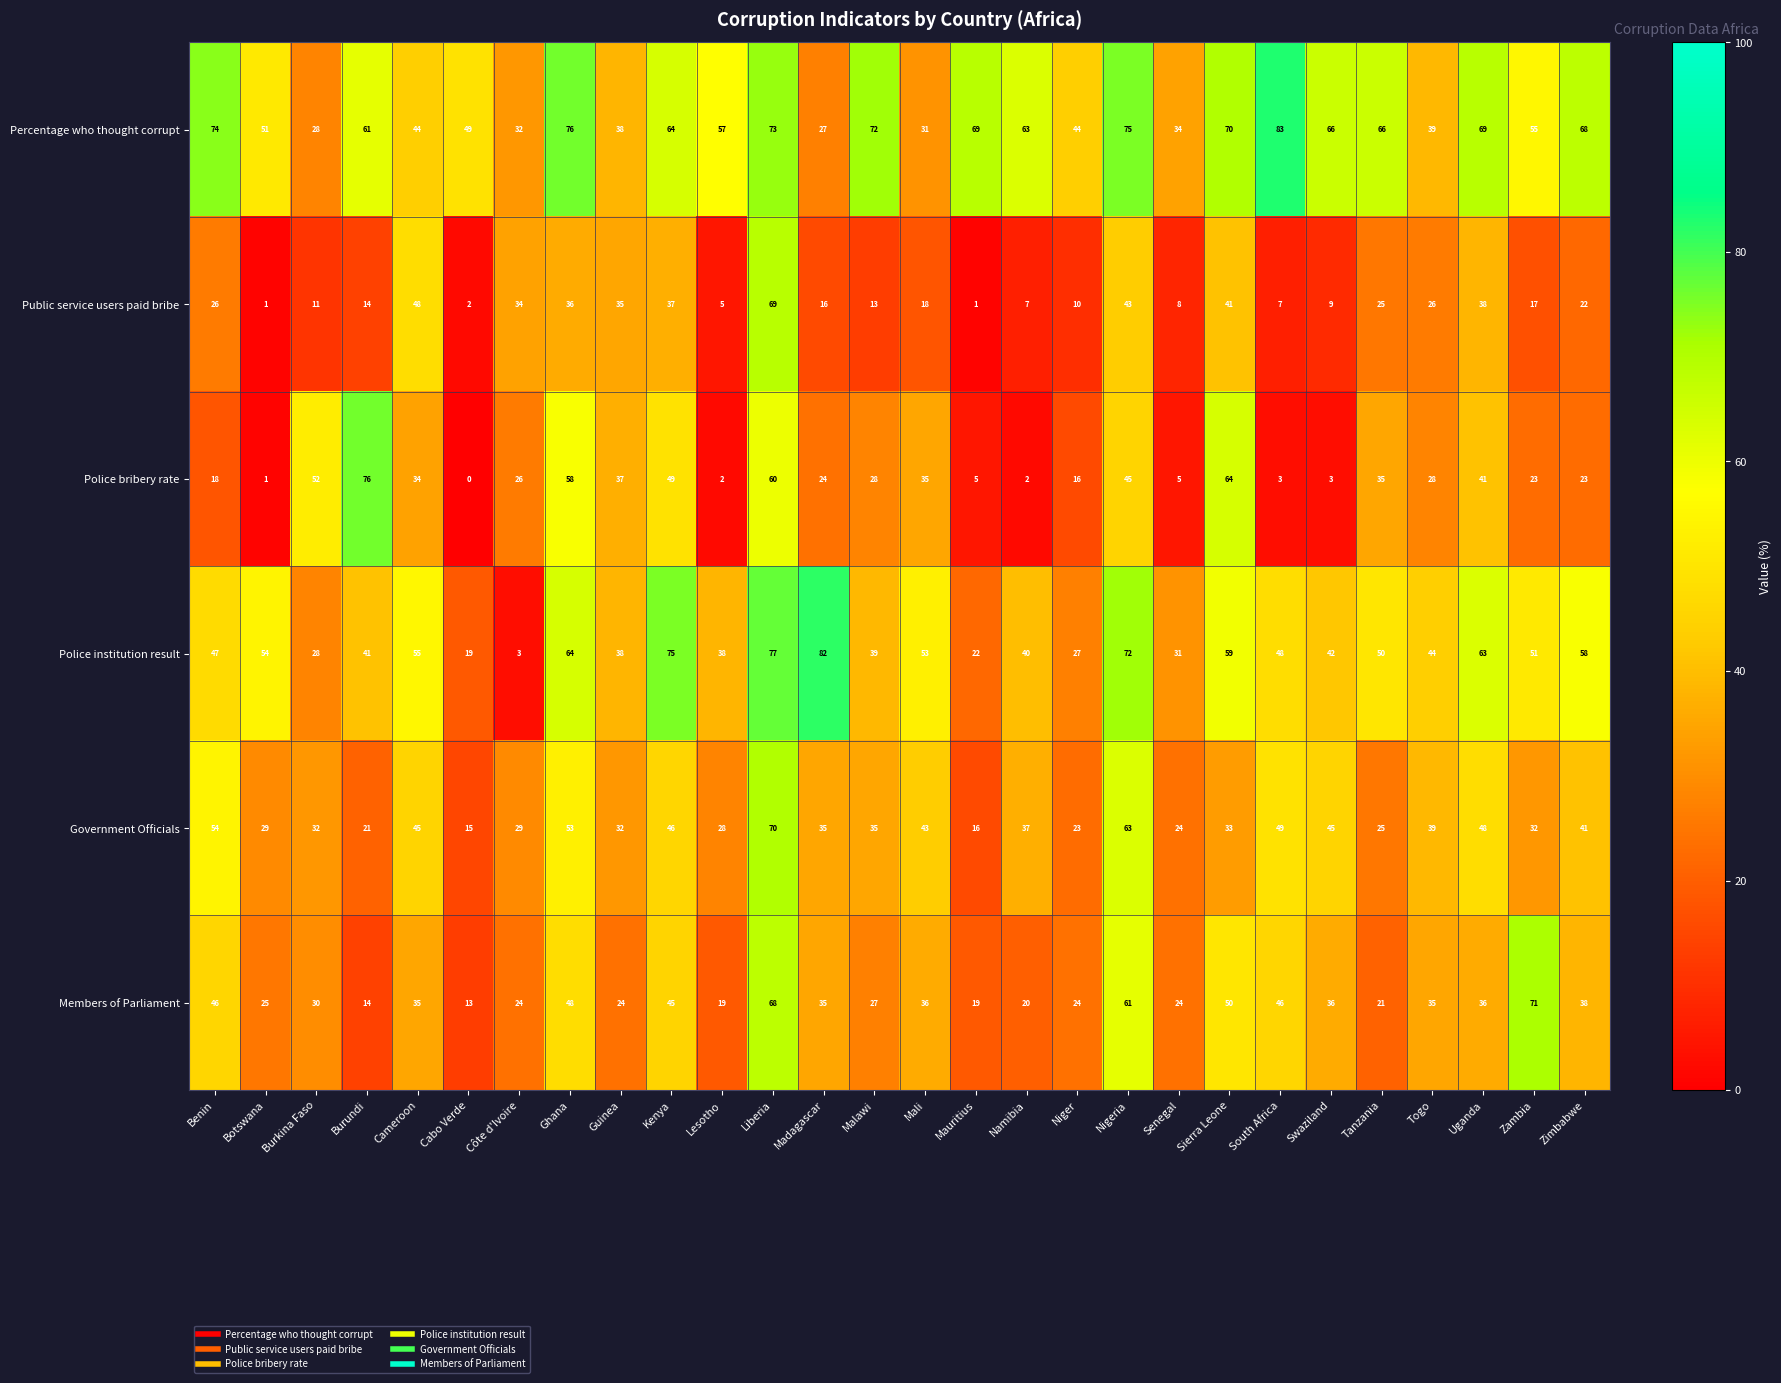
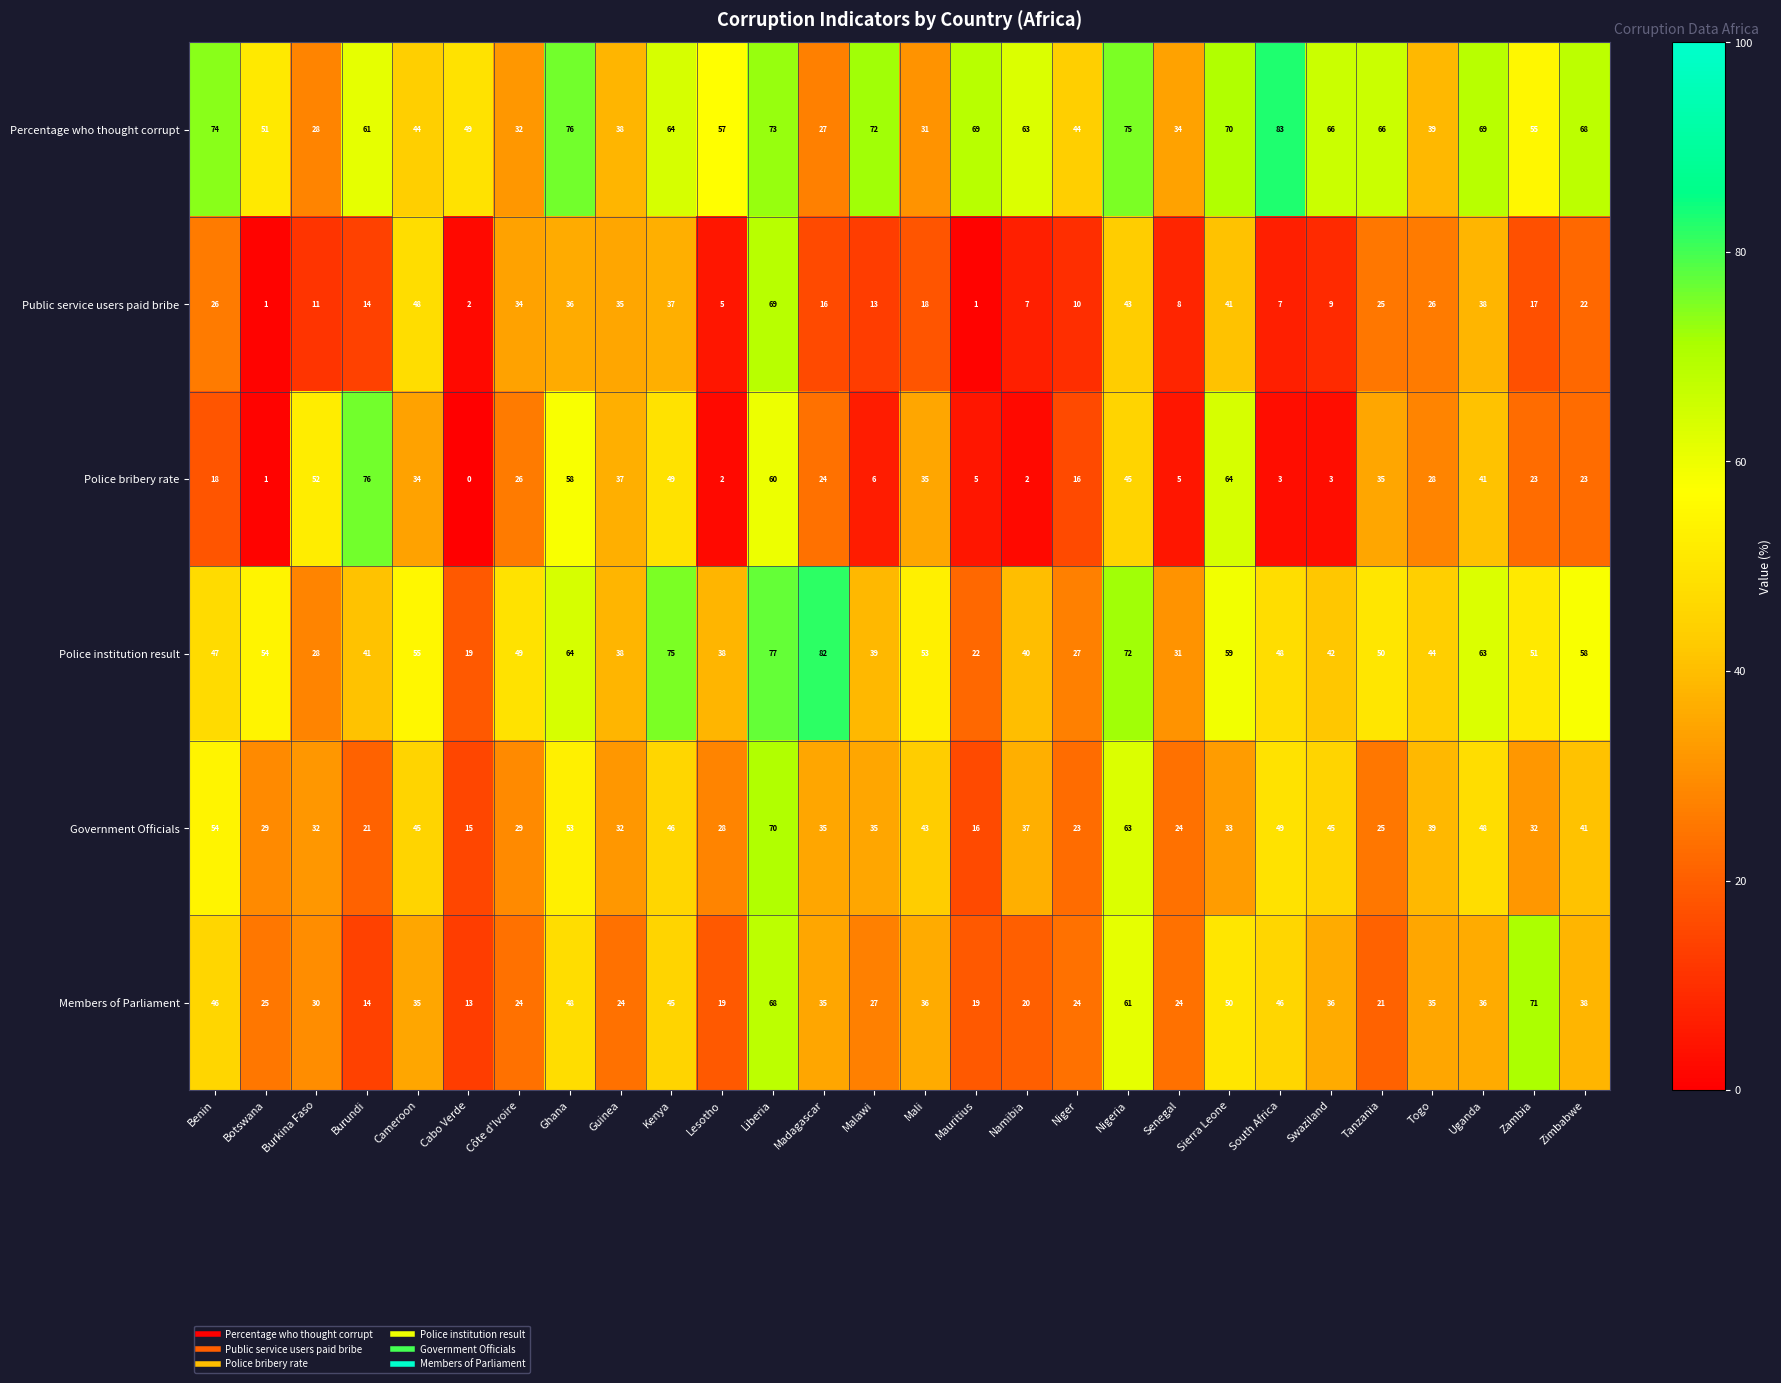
Police bribery rate, Malawi: 28 -> 6
Police institution result, Côte d'Ivoire: 3 -> 49
